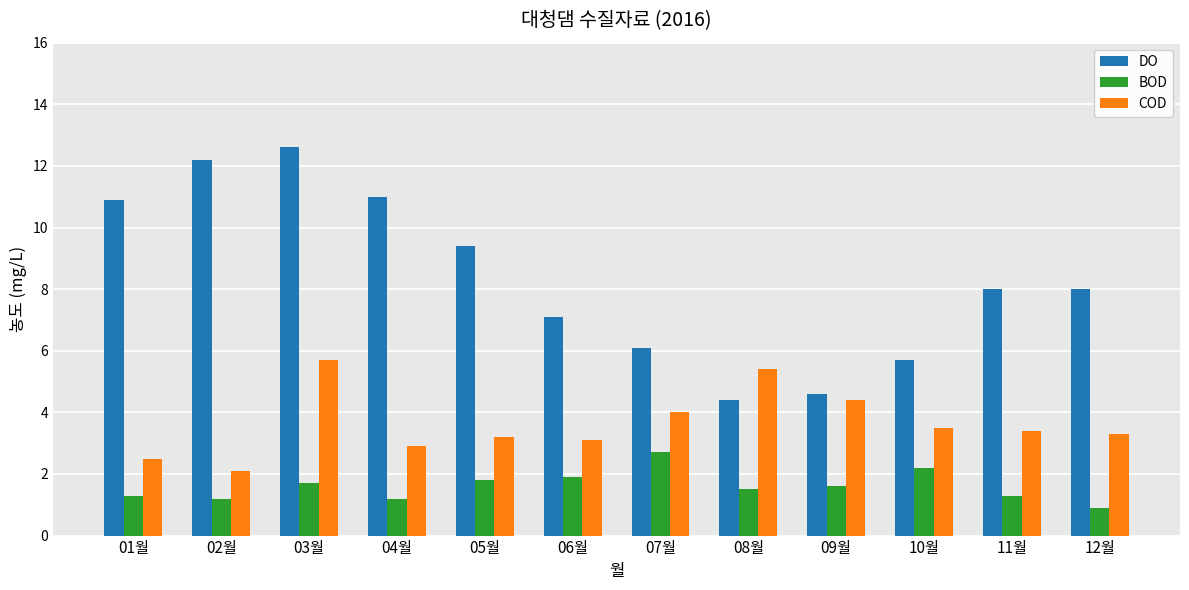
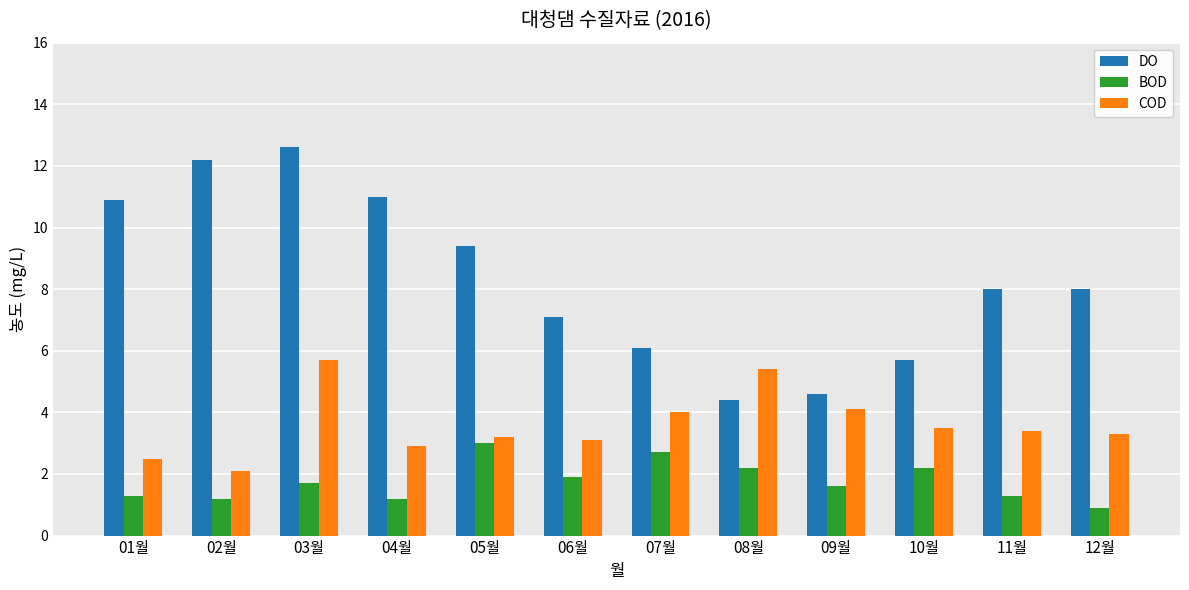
BOD, 05월: 1.8 -> 3.0
BOD, 08월: 1.5 -> 2.2
COD, 09월: 4.4 -> 4.1
